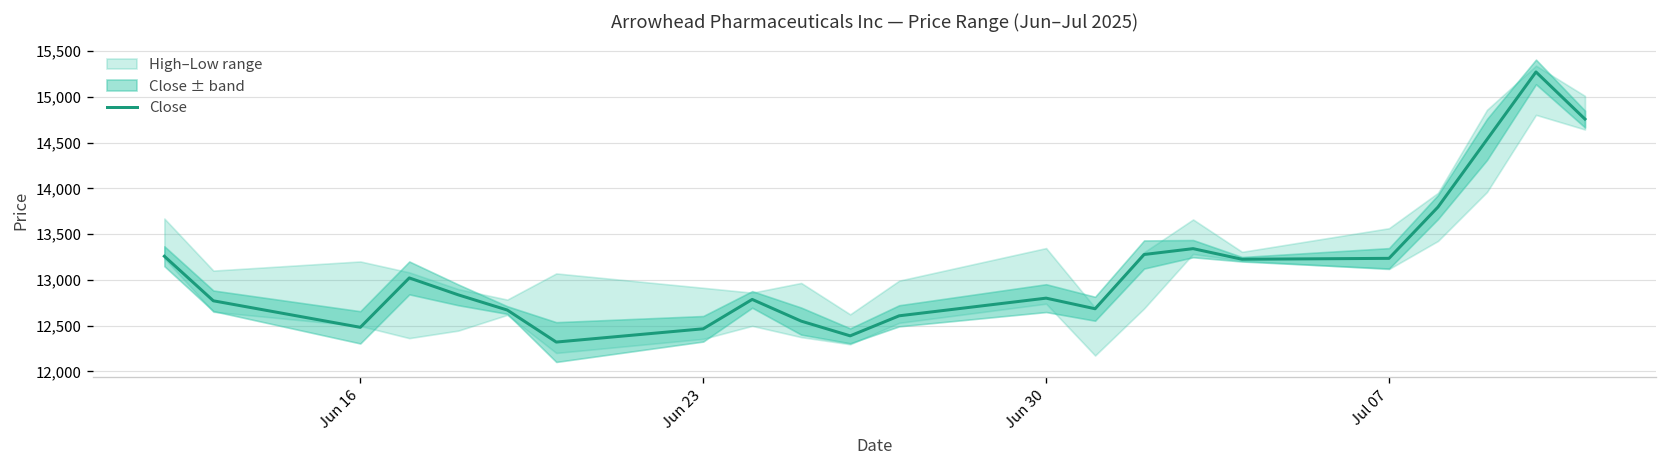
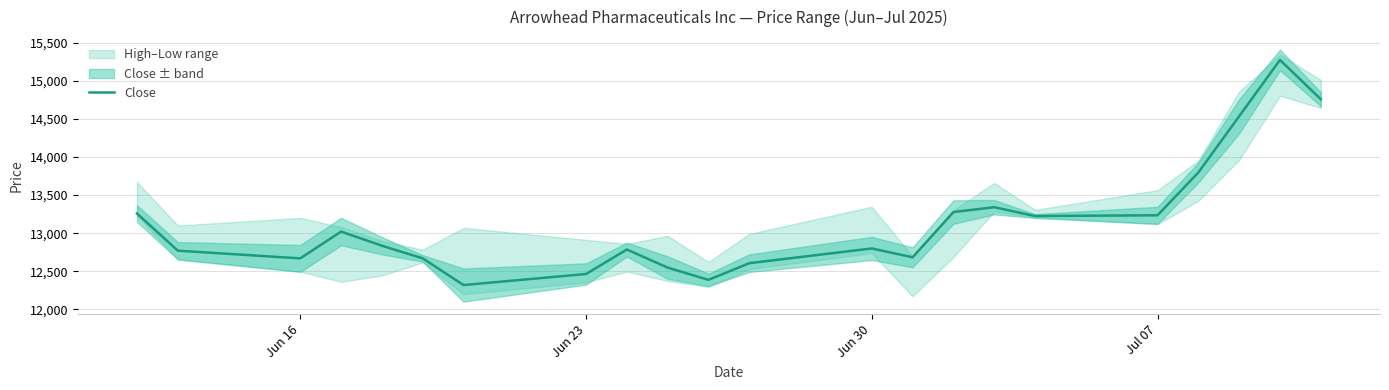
Close, Jun 16: 12,500 -> 12,700
